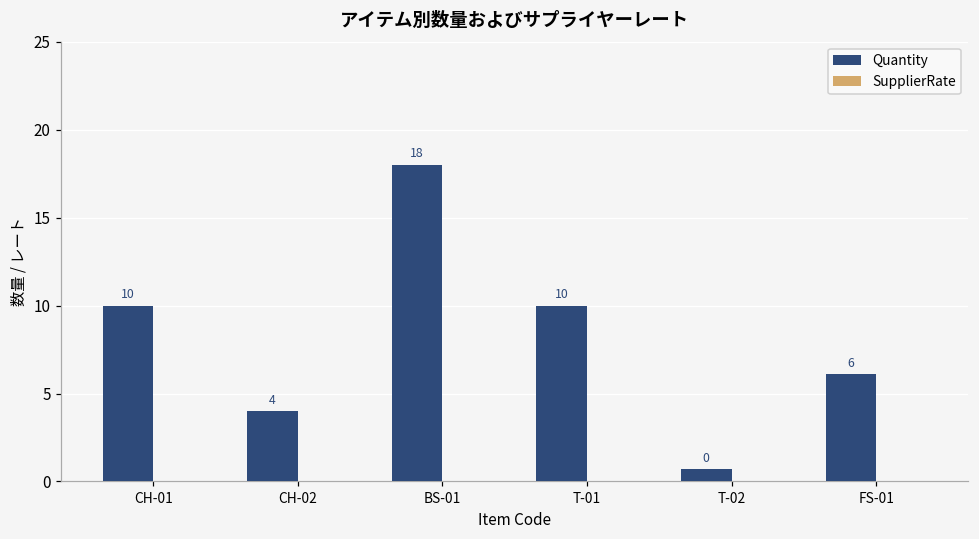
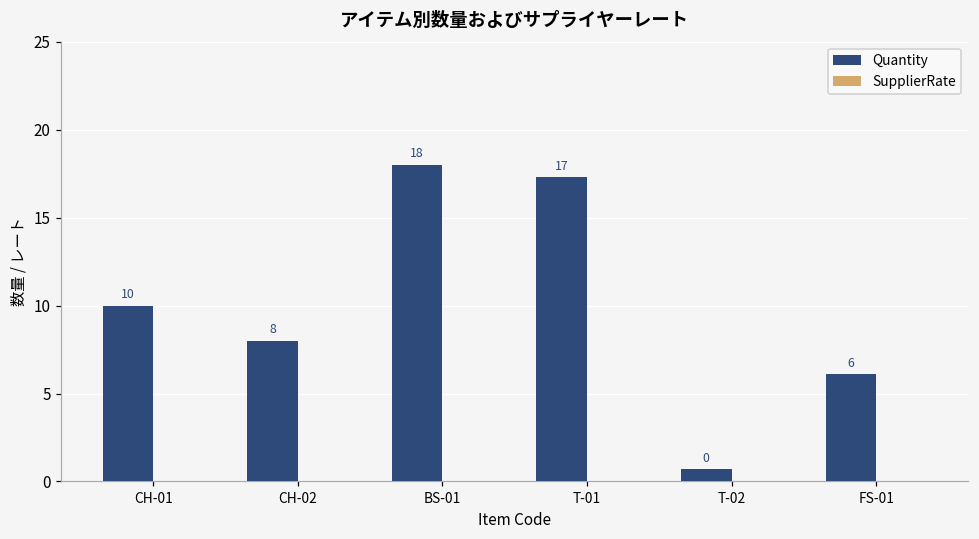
Quantity, CH-02: 4 -> 8
Quantity, T-01: 10 -> 17
